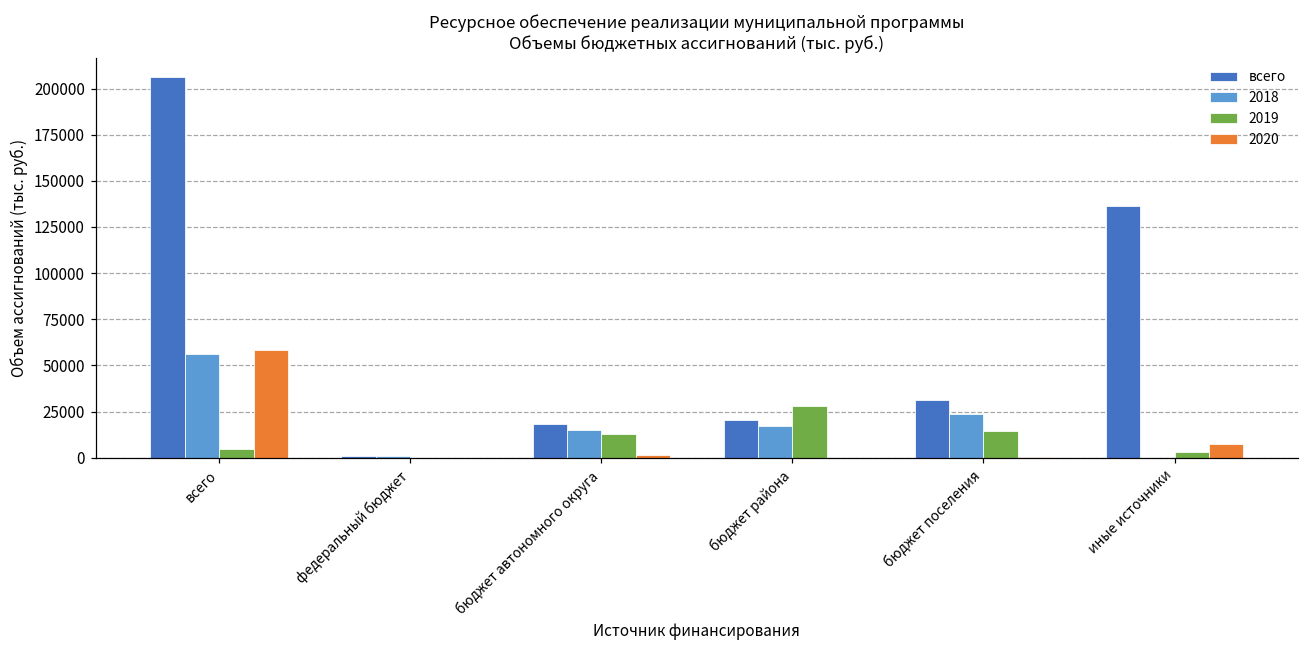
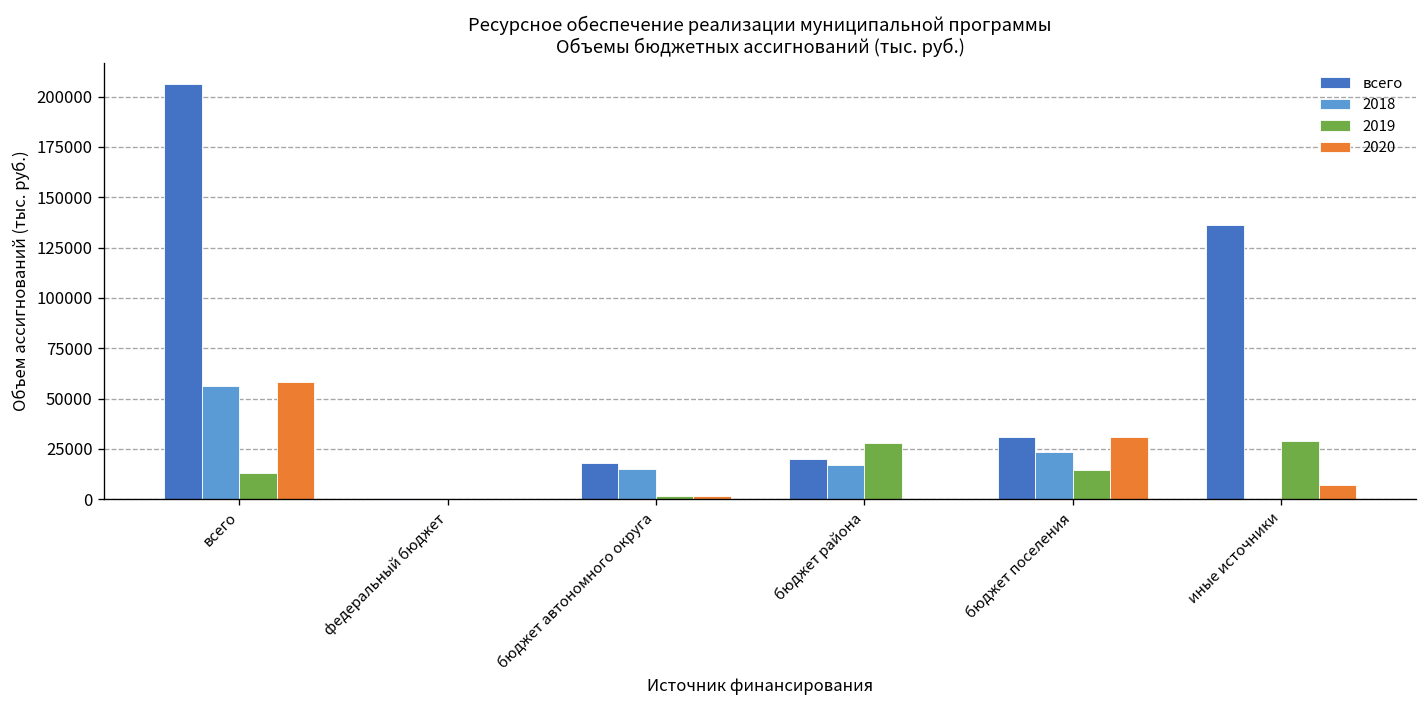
2019, всего: 5000 -> 13000
2019, бюджет автономного округа: 13000 -> 2000
2020, бюджет поселения: 1000 -> 31000
2019, иные источники: 3000 -> 29000
